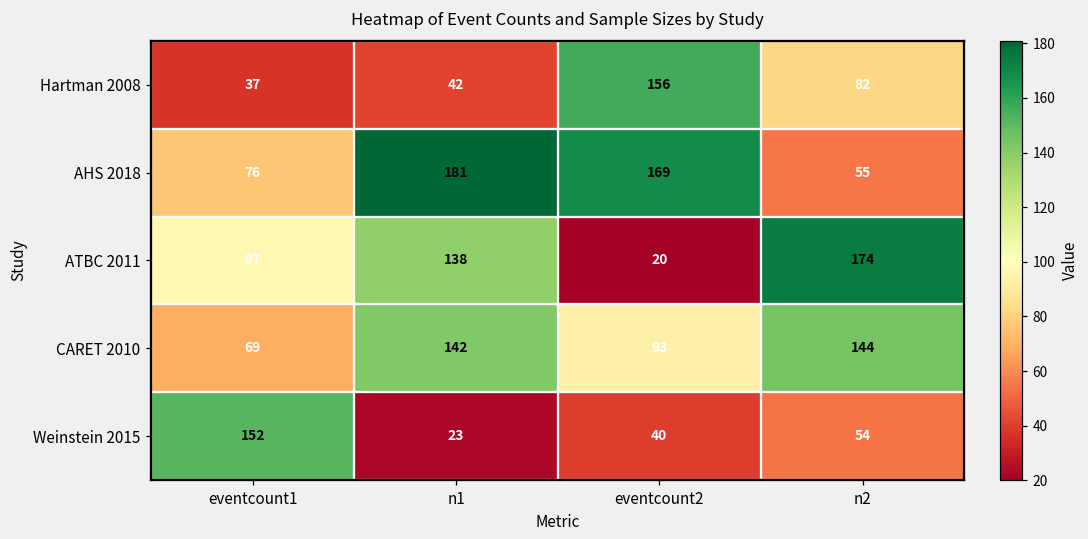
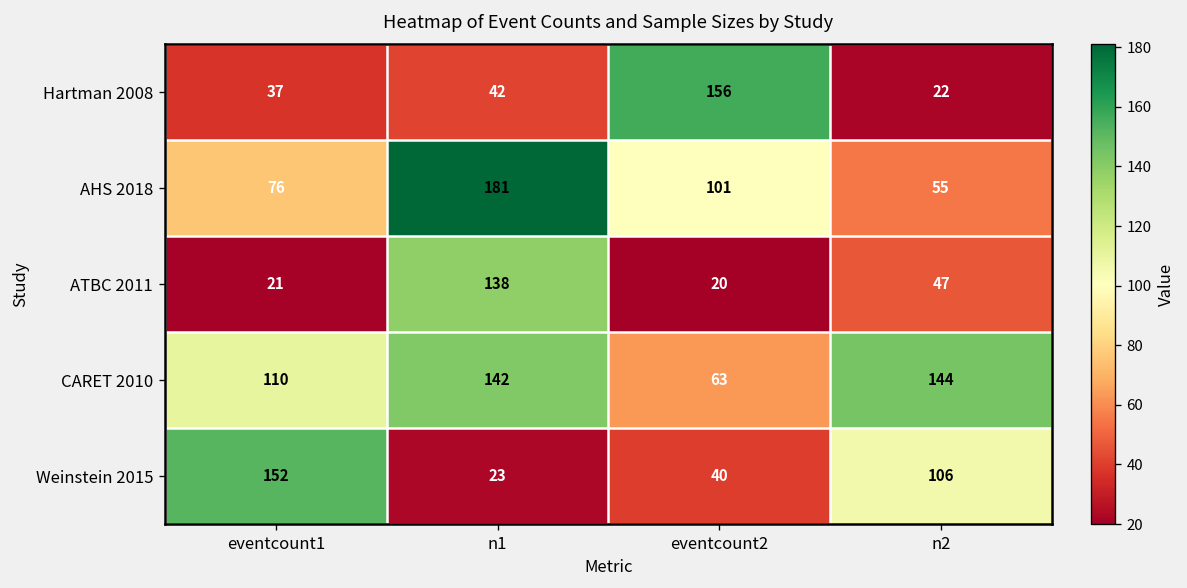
Hartman 2008, n2: 82 -> 22
AHS 2018, eventcount2: 169 -> 101
ATBC 2011, eventcount1: 97 -> 21
ATBC 2011, n2: 174 -> 47
CARET 2010, eventcount1: 69 -> 110
CARET 2010, eventcount2: 93 -> 63
Weinstein 2015, n2: 54 -> 106
